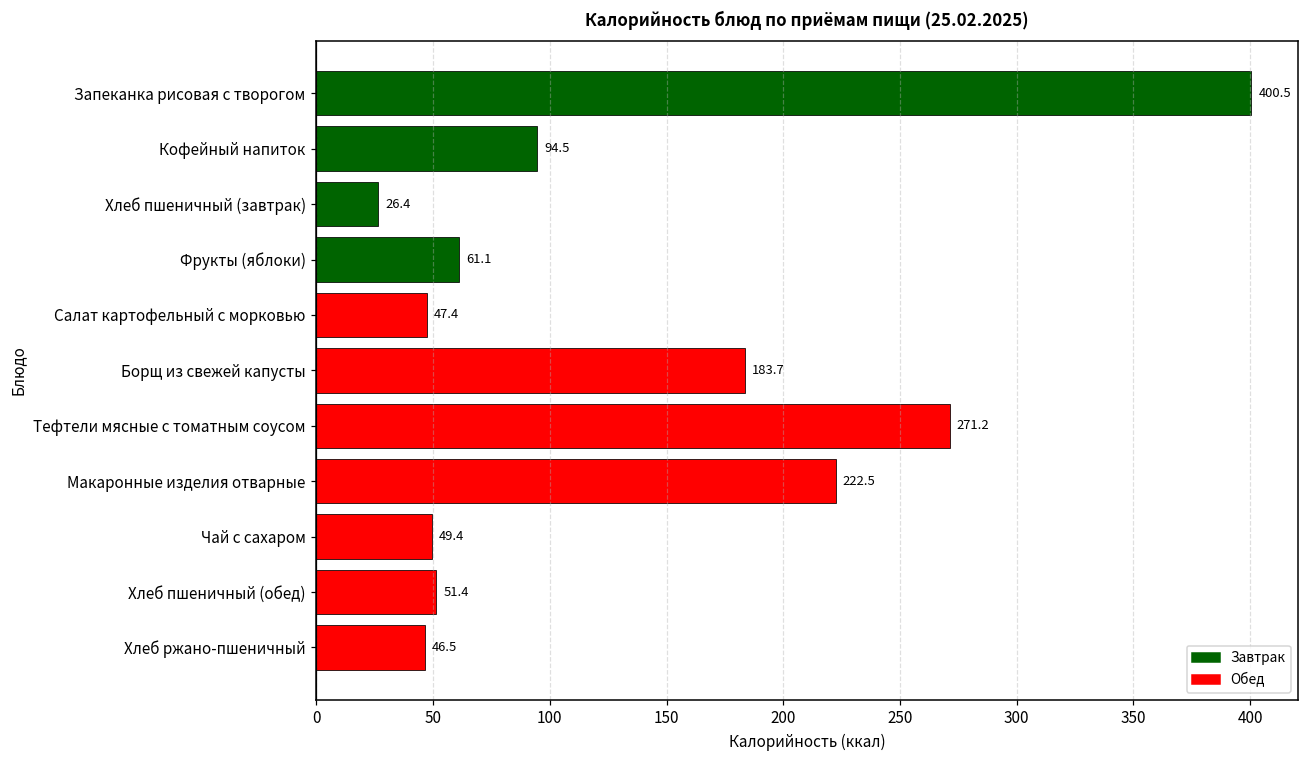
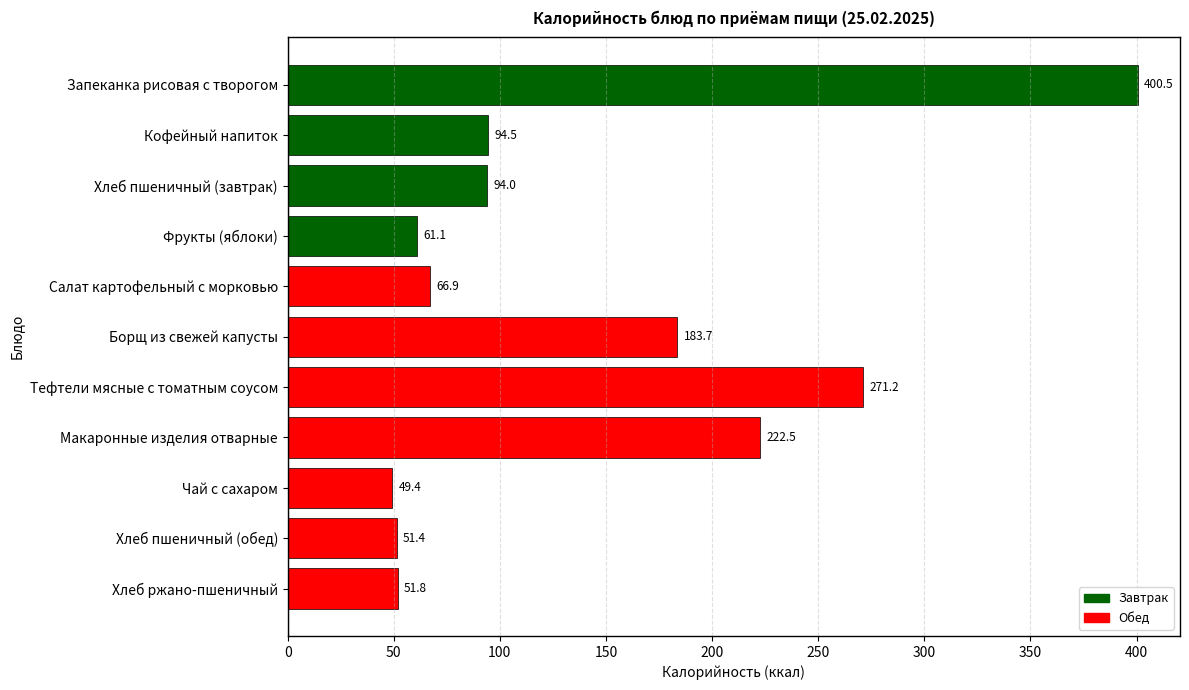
Хлеб пшеничный (завтрак): 26.4 -> 94.0
Салат картофельный с морковью: 47.4 -> 66.9
Хлеб ржано-пшеничный: 46.5 -> 51.8
